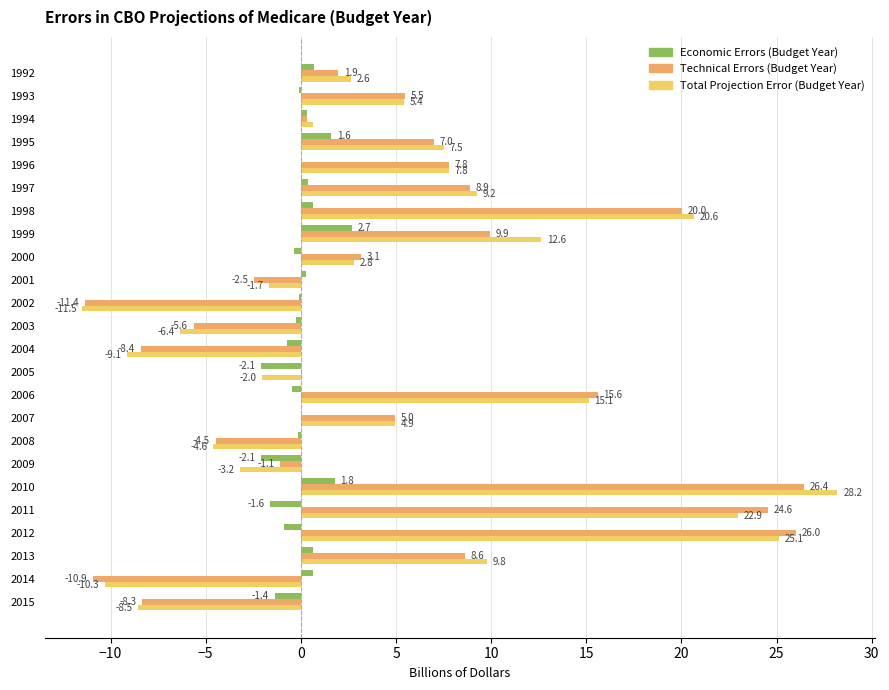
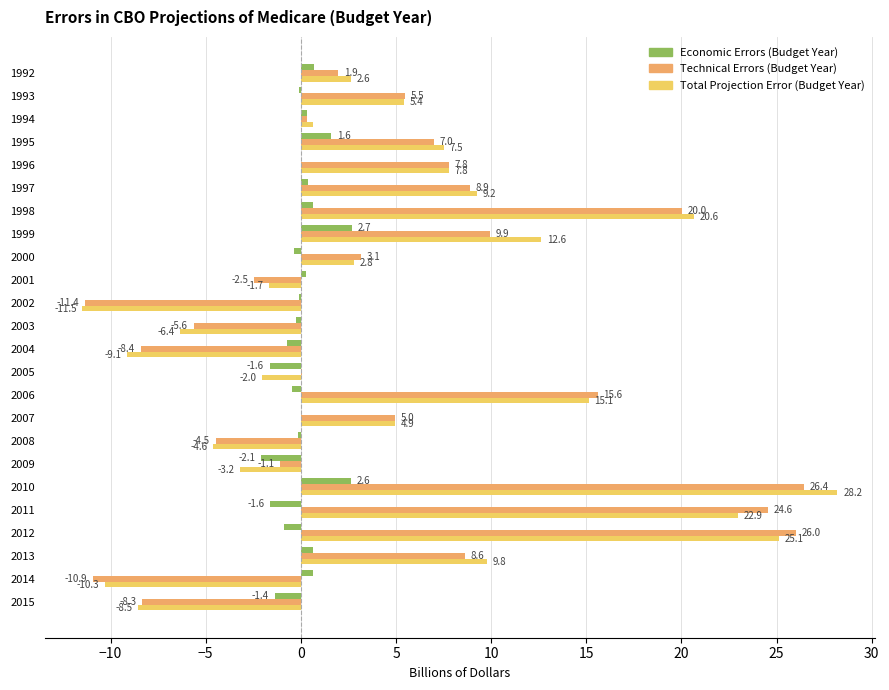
Economic Errors (Budget Year), 2005: -2.1 -> -1.6
Economic Errors (Budget Year), 2010: 1.8 -> 2.6
